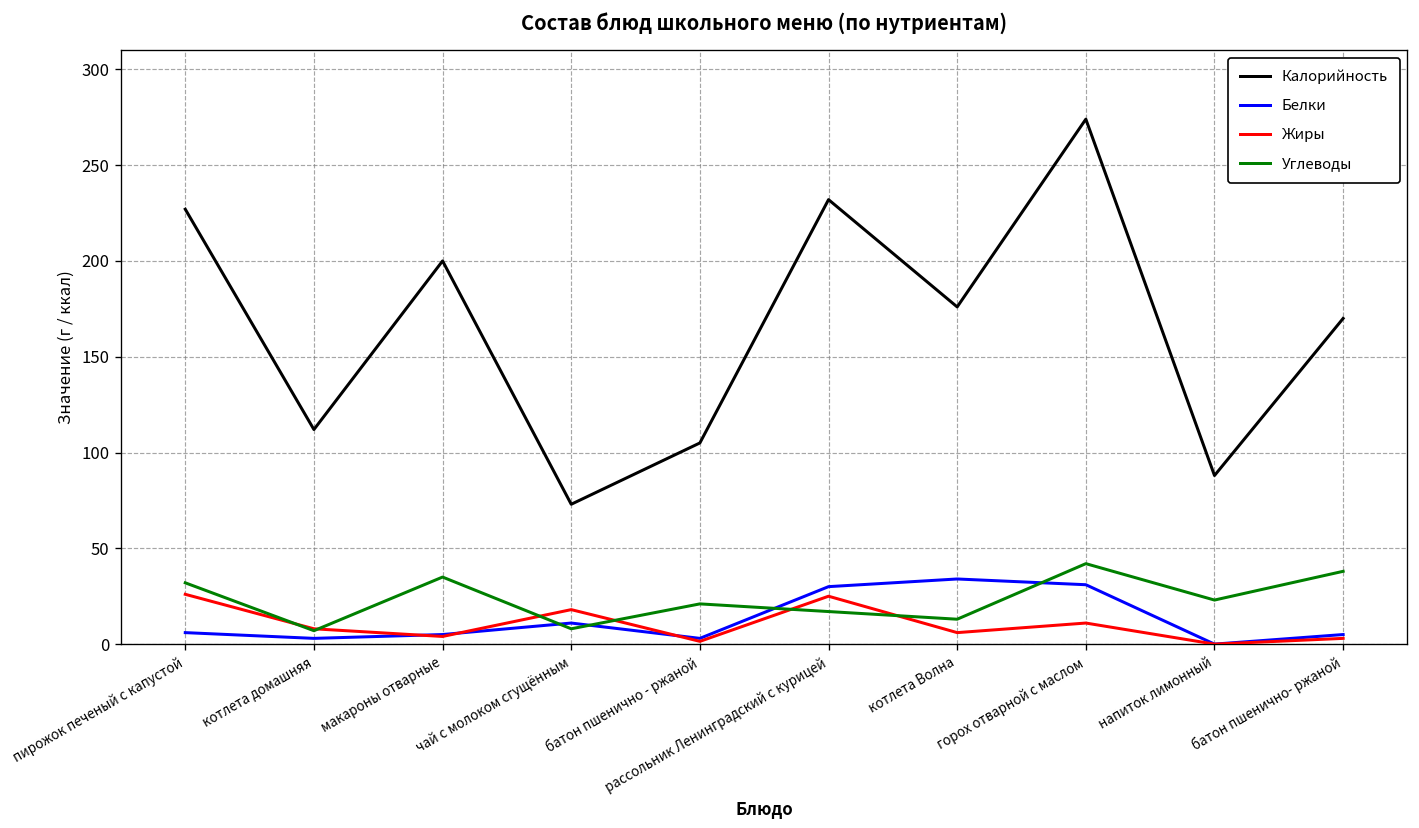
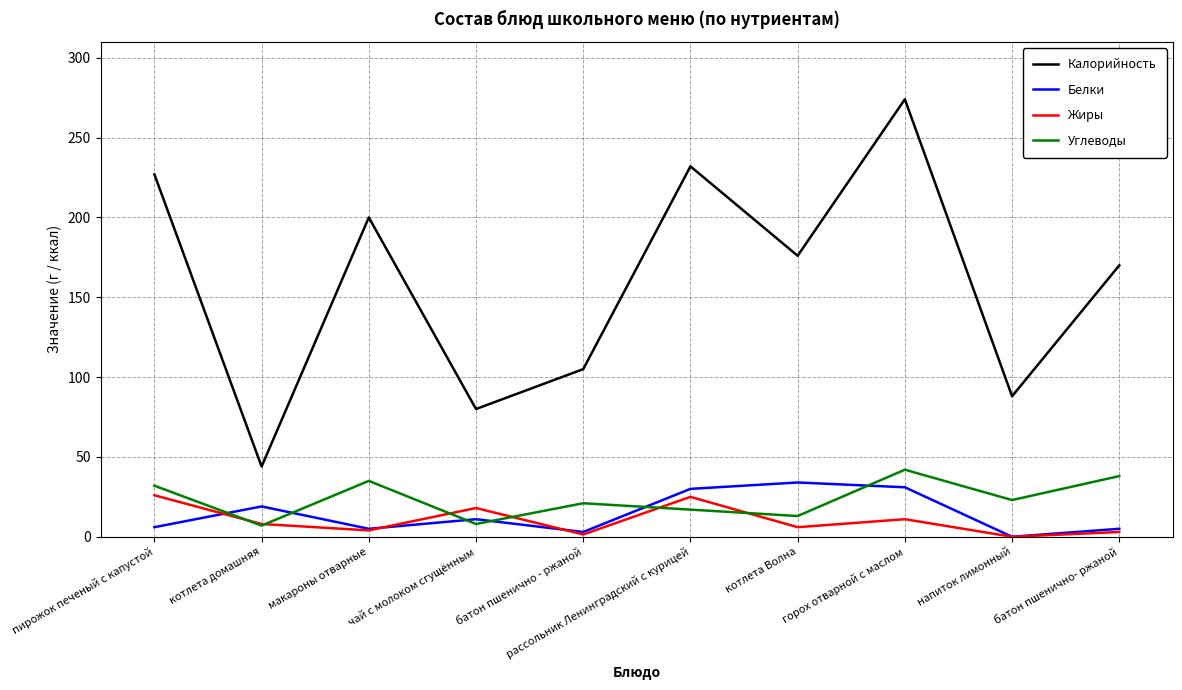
Калорийность, котлета домашняя: 112 -> 44
Белки, котлета домашняя: 3 -> 19
Калорийность, чай с молоком сгущённым: 73 -> 80
